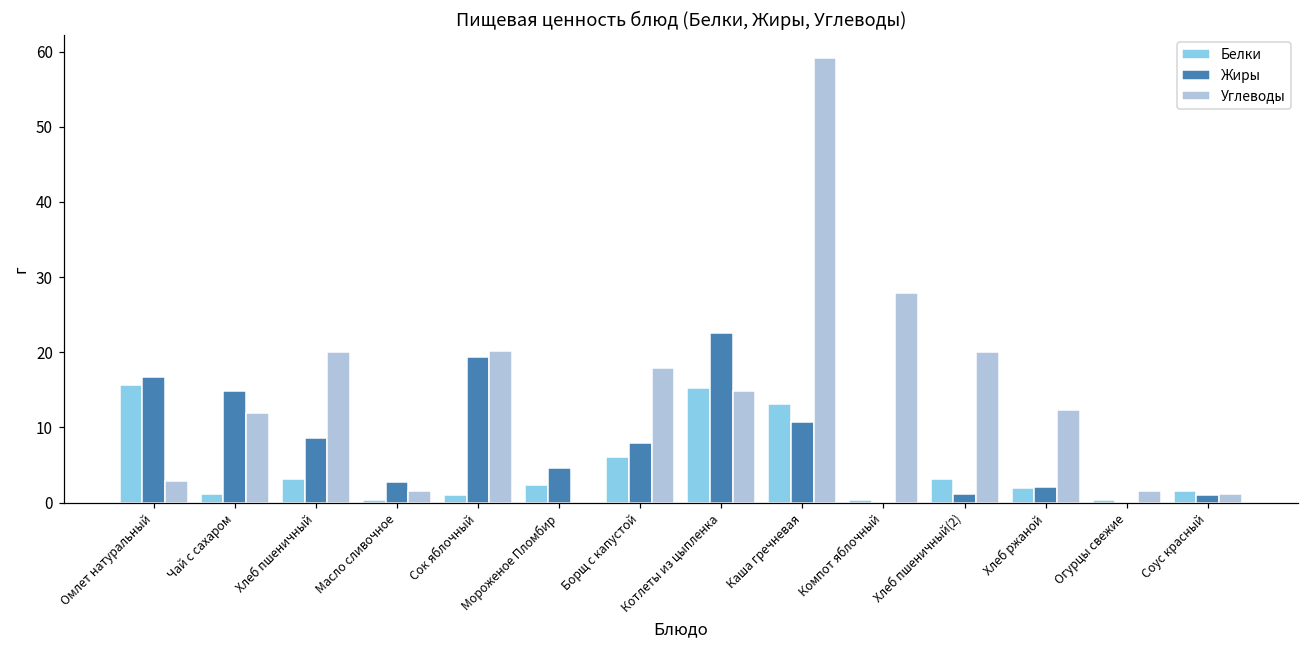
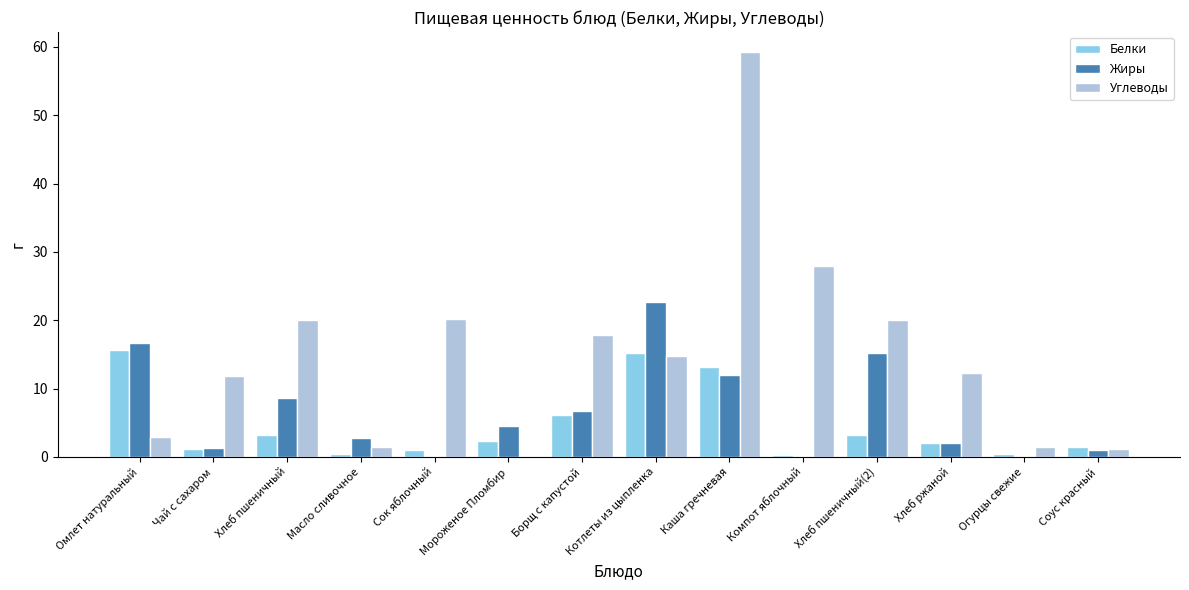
Жиры, Чай с сахаром: 15 -> 1
Жиры, Сок яблочный: 19 -> 0
Жиры, Борщ с капустой: 8 -> 7
Жиры, Каша гречневая: 11 -> 12
Жиры, Хлеб пшеничный(2): 1 -> 15
